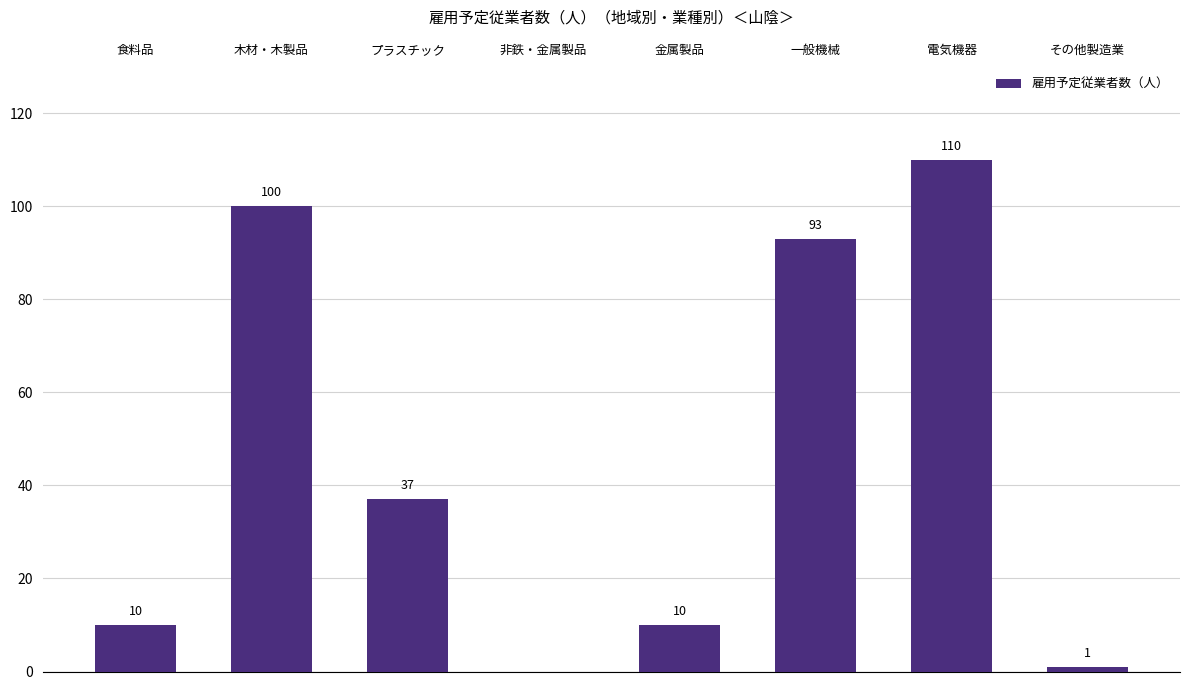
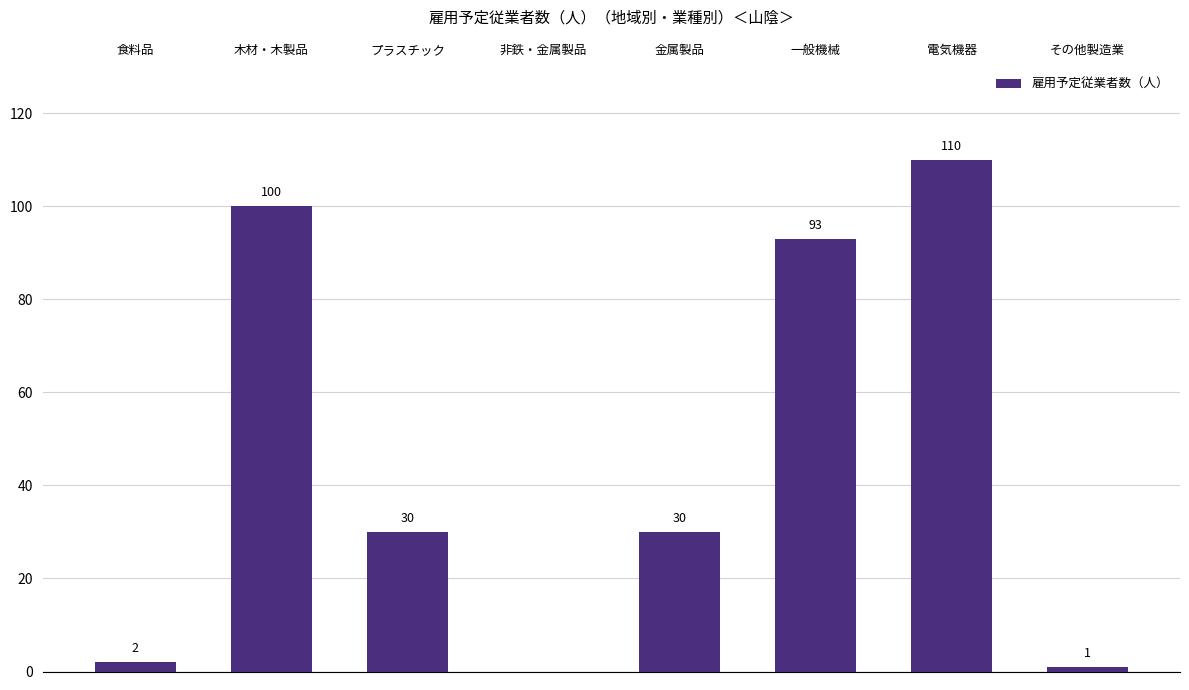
食料品: 10 -> 2
プラスチック: 37 -> 30
金属製品: 10 -> 30
